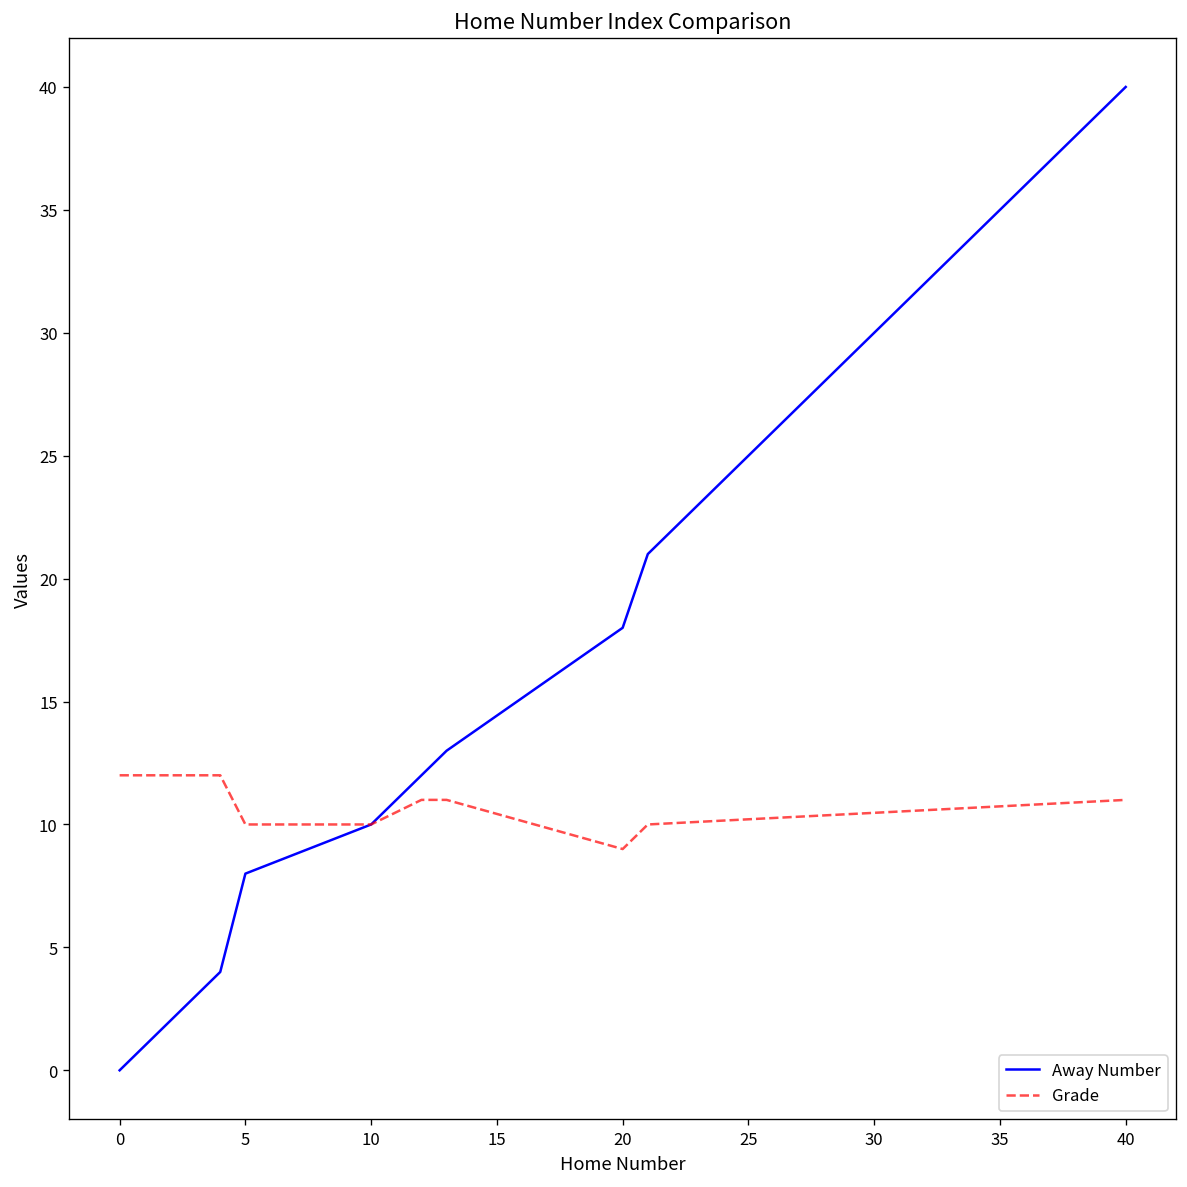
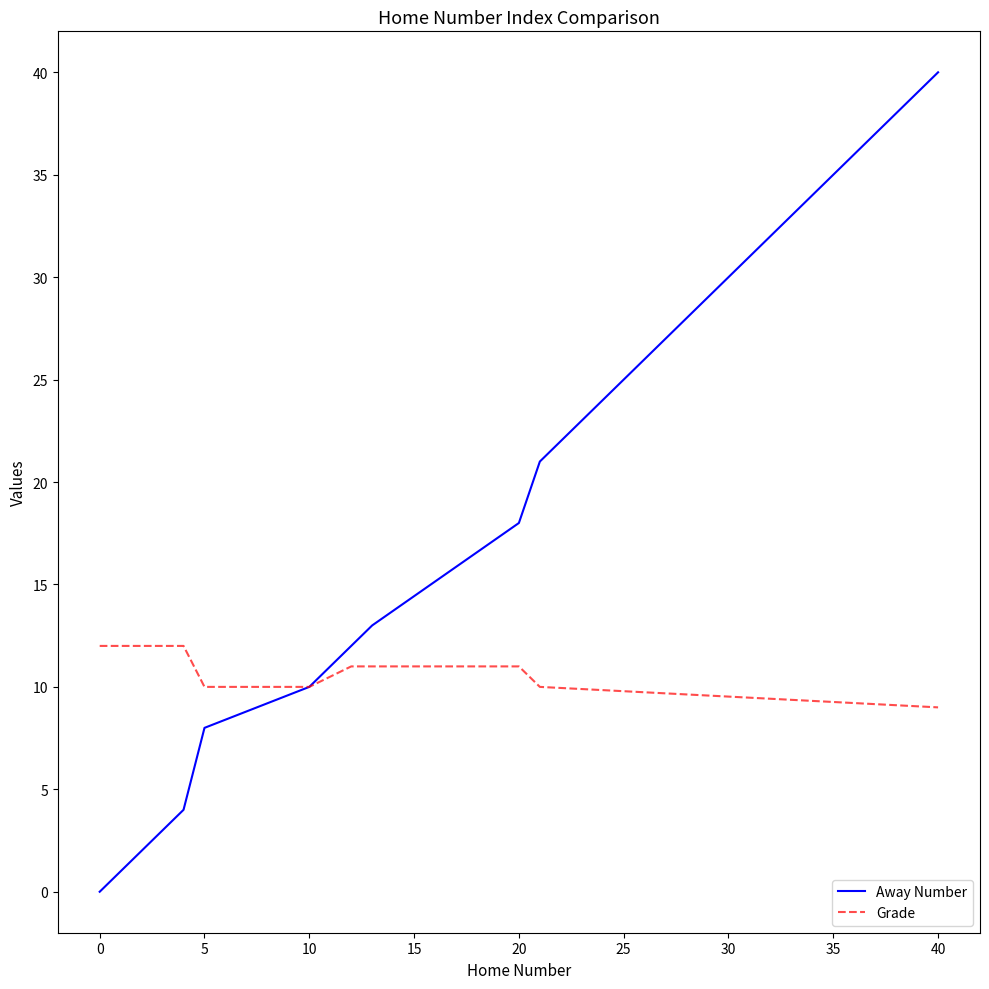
Grade, 20: 9 -> 11
Grade, 40: 11 -> 9
